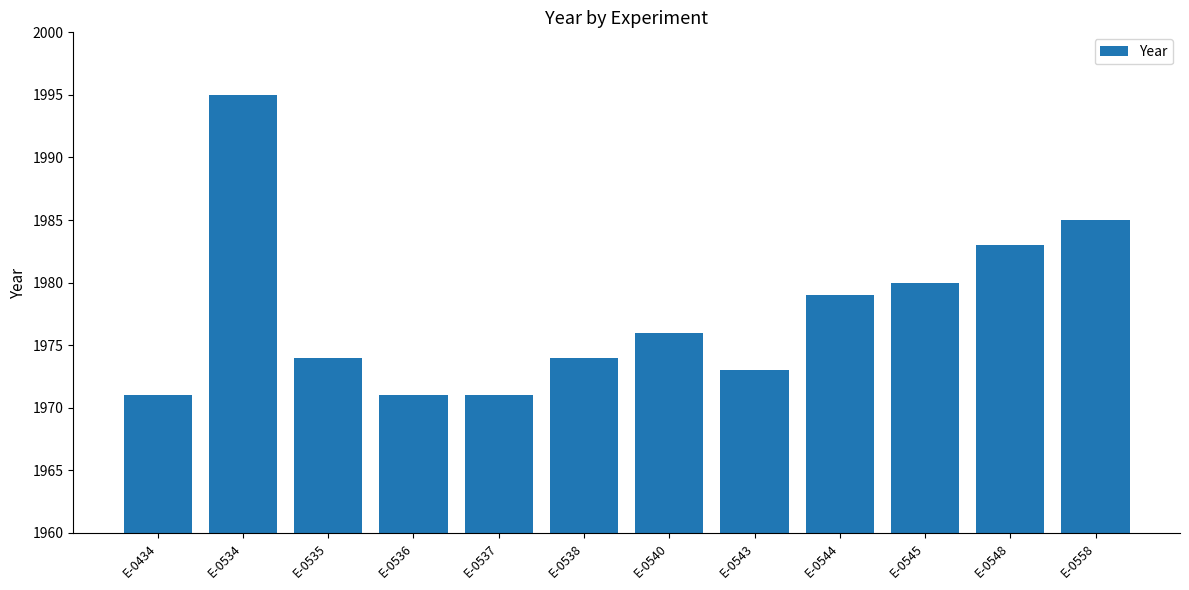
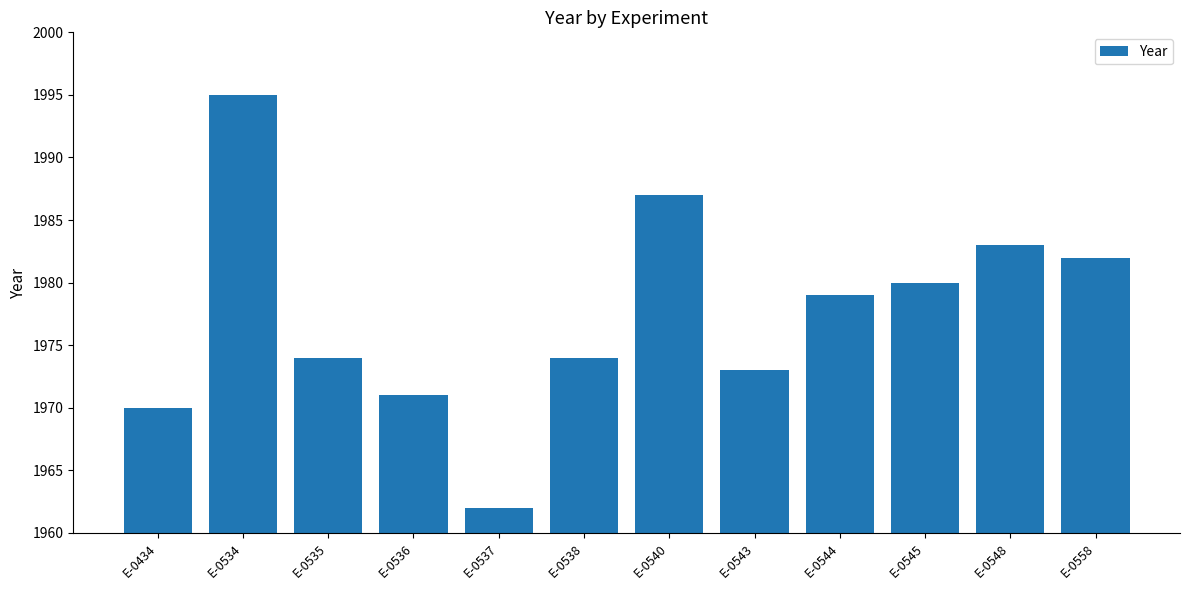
E-0434: 1971 -> 1970
E-0537: 1971 -> 1962
E-0540: 1976 -> 1987
E-0558: 1985 -> 1982
